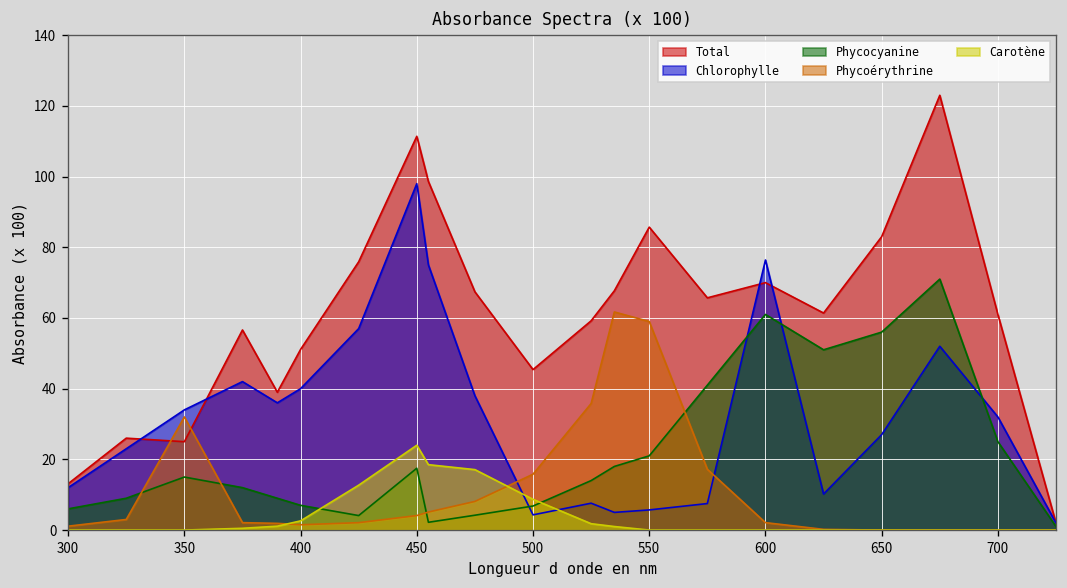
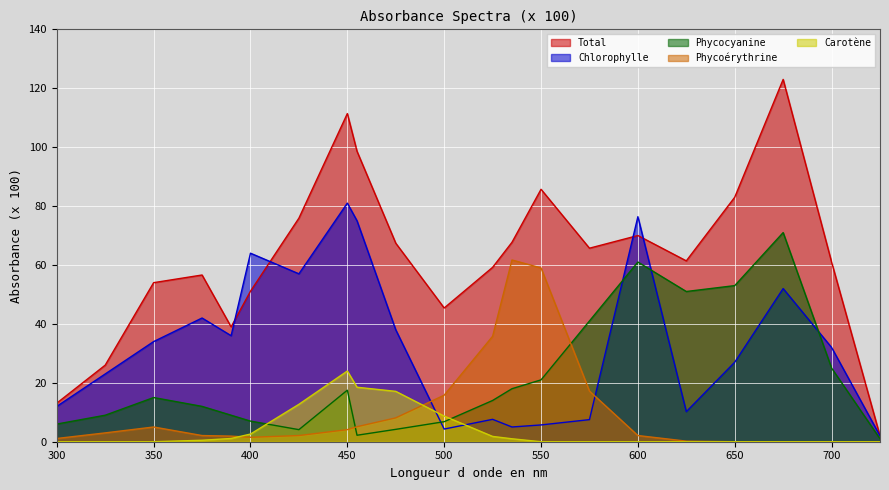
Total, 350: 25 -> 54
Phycoérythrine, 350: 32 -> 5
Chlorophylle, 400: 40 -> 64
Chlorophylle, 450: 98 -> 81
Phycocyanine, 650: 56 -> 53
